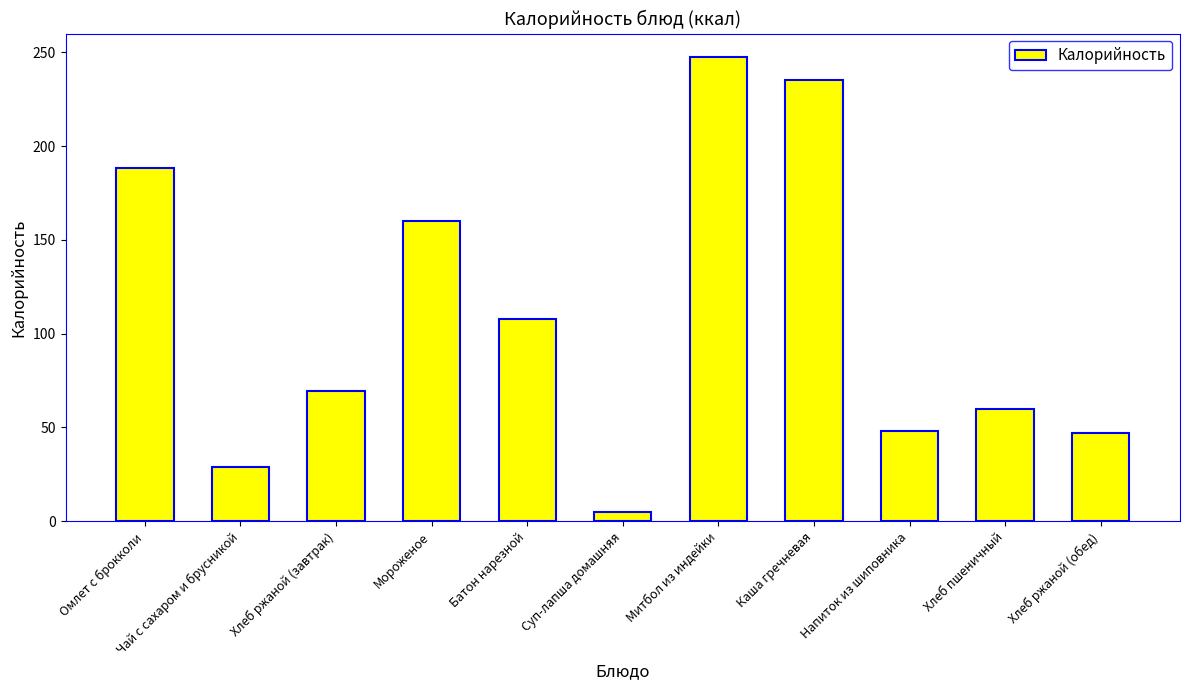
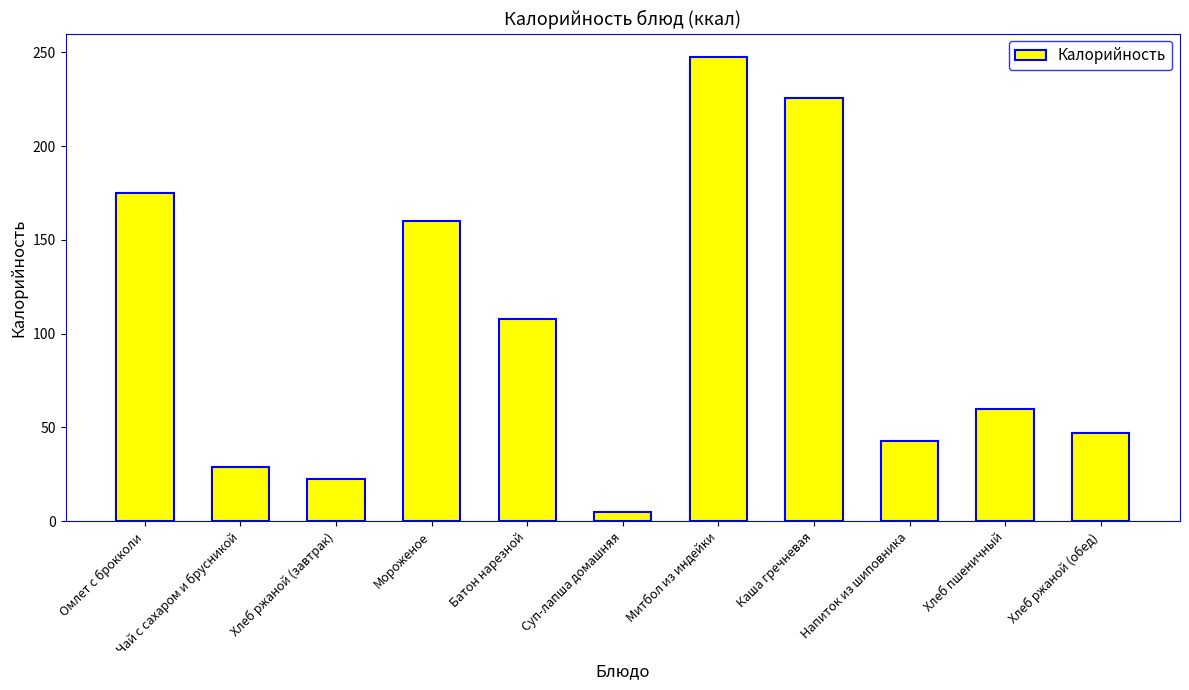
Омлет с брокколи: 188 -> 175
Хлеб ржаной (завтрак): 70 -> 22
Каша гречневая: 235 -> 226
Напиток из шиповника: 48 -> 43
